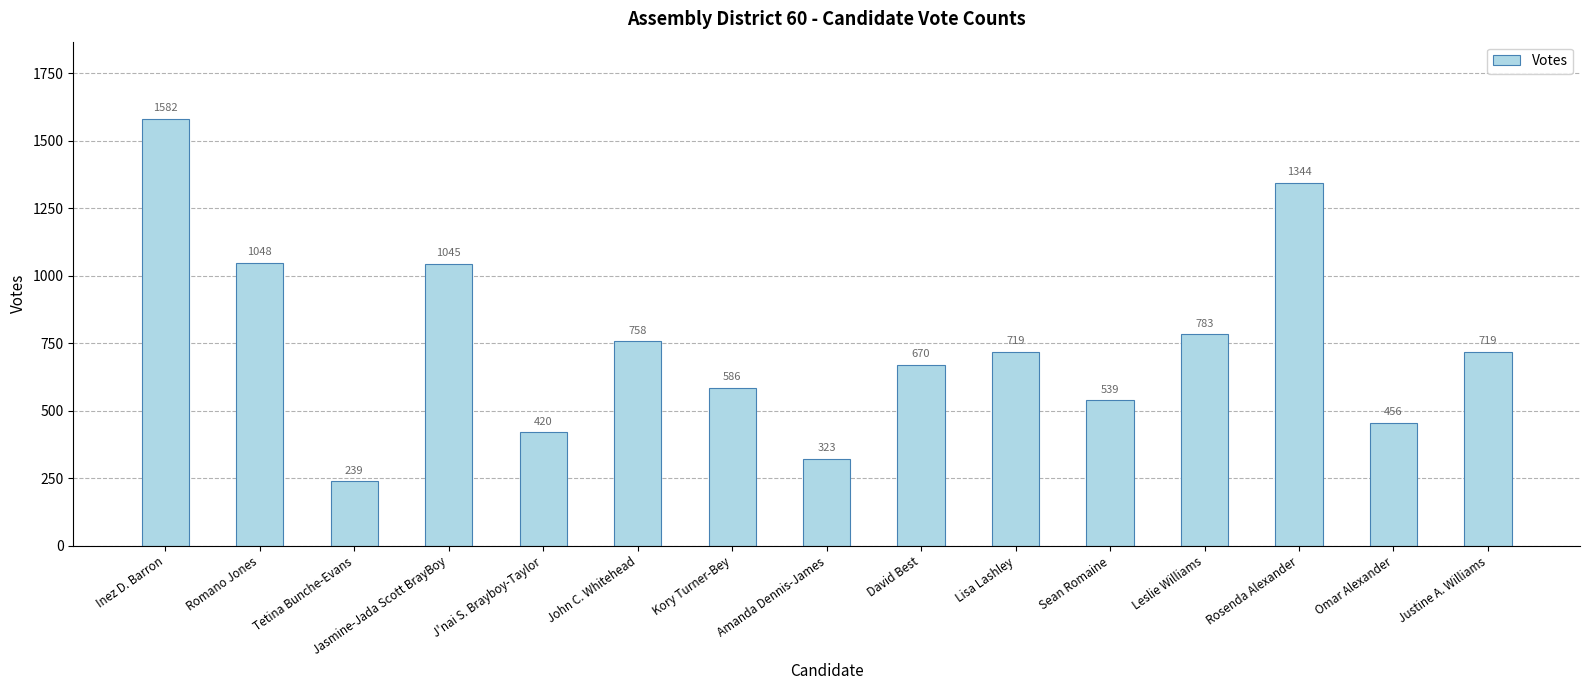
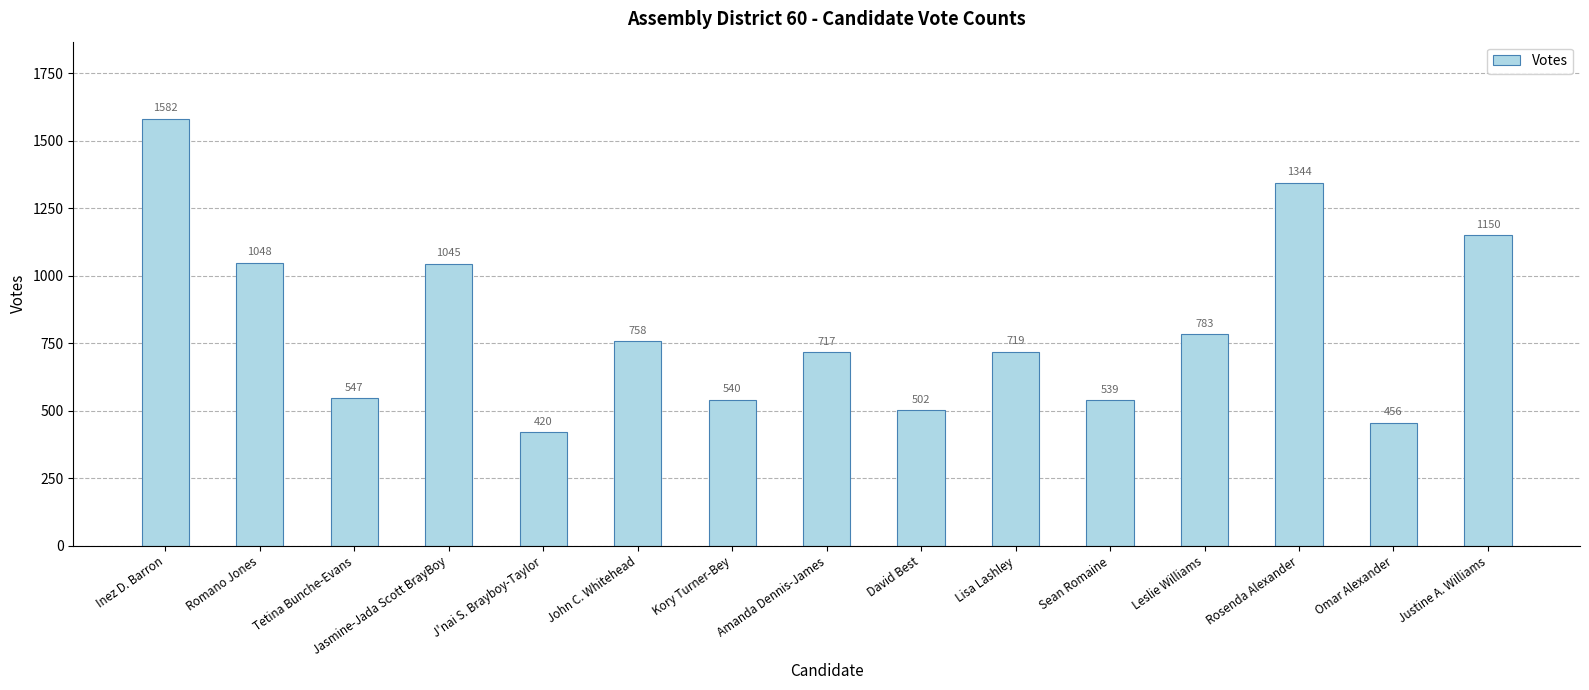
Tetina Bunche-Evans: 239 -> 547
Kory Turner-Bey: 586 -> 540
Amanda Dennis-James: 323 -> 717
David Best: 670 -> 502
Justine A. Williams: 719 -> 1150
